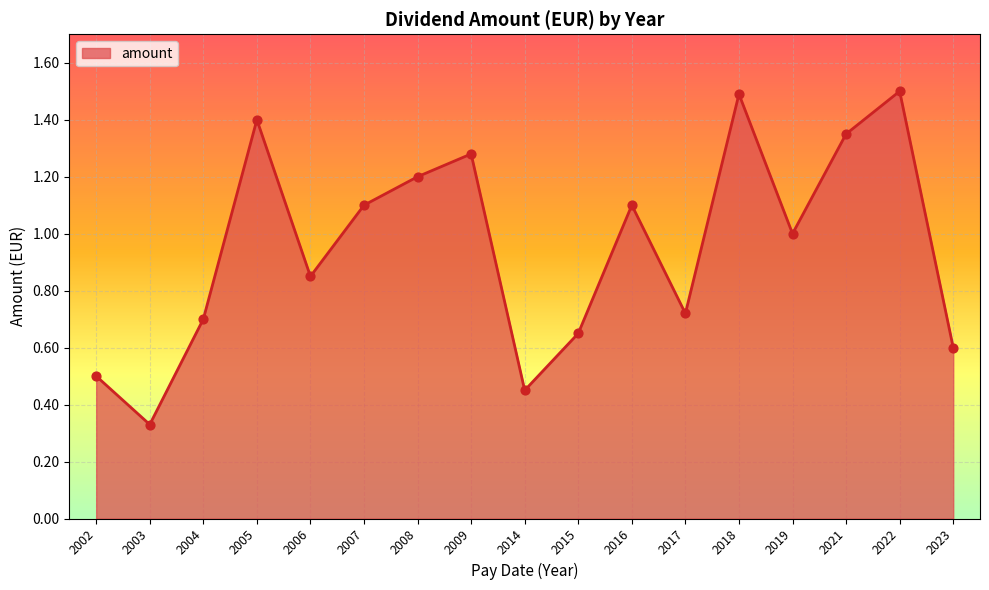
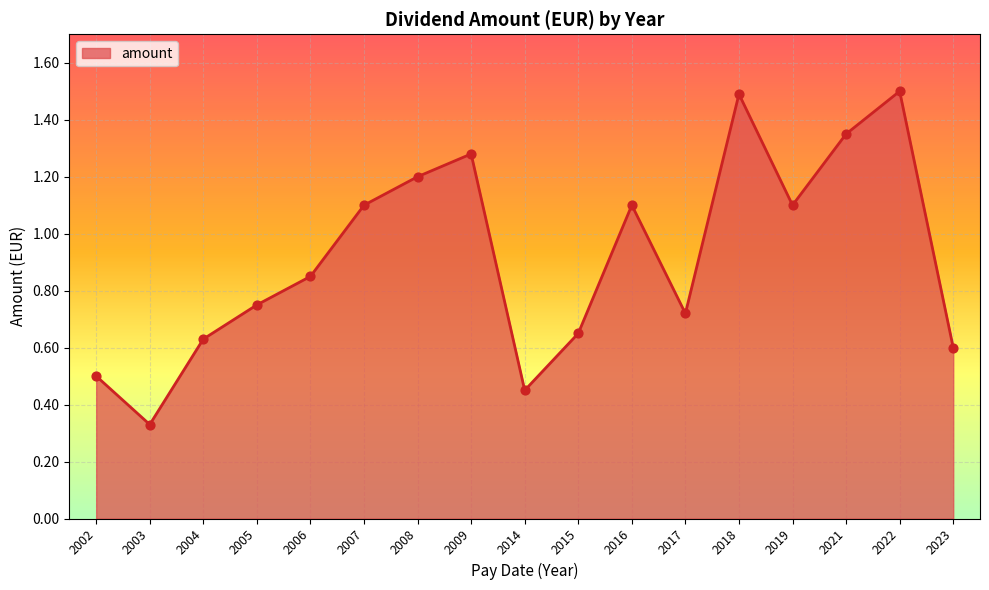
2004: 0.70 -> 0.63
2005: 1.40 -> 0.75
2019: 1.0 -> 1.1
